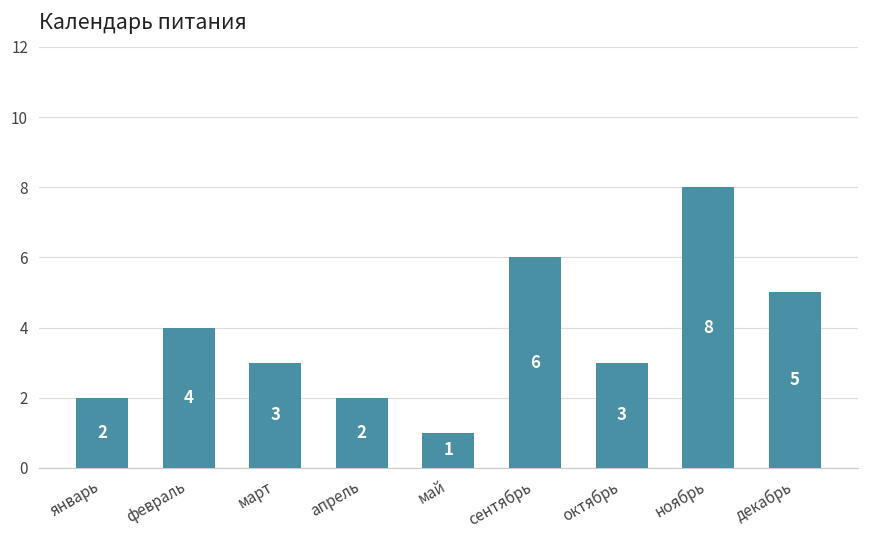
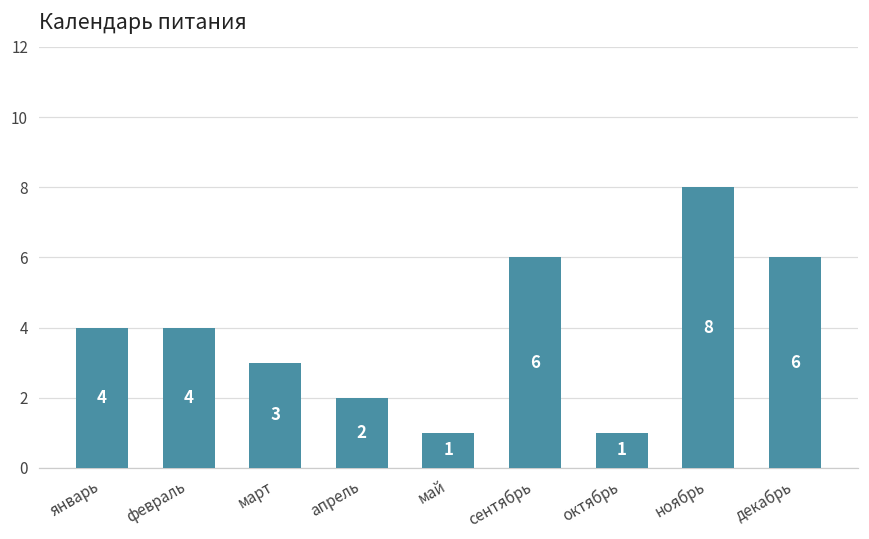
январь: 2 -> 4
октябрь: 3 -> 1
декабрь: 5 -> 6
